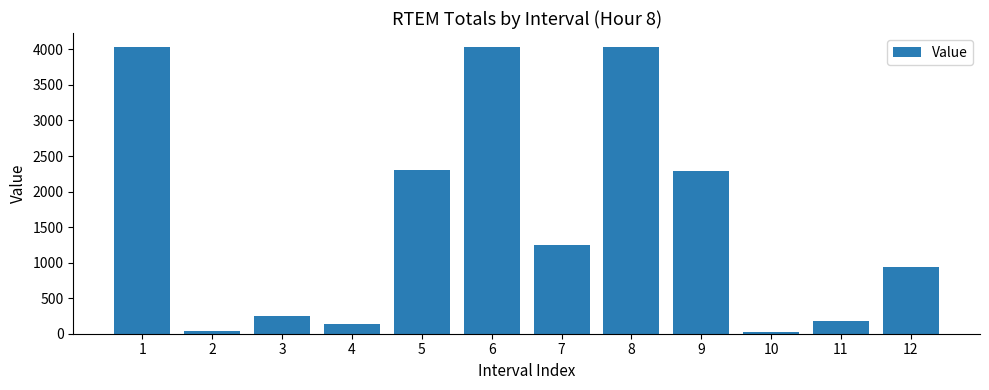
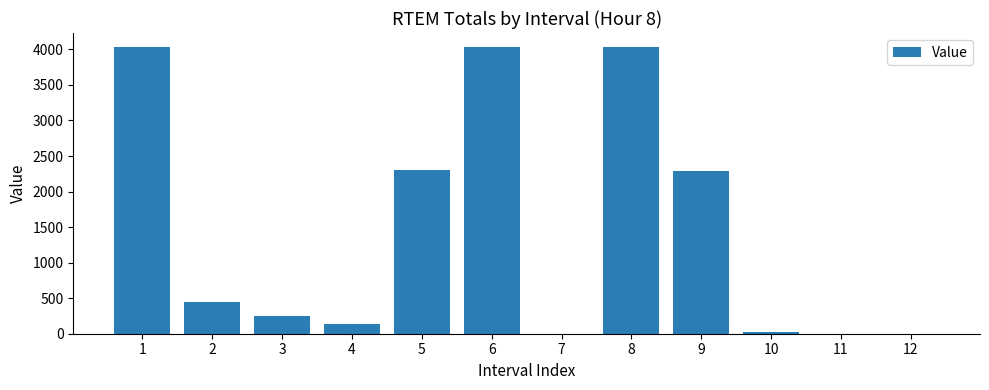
2: 0 -> 400
7: 1200 -> 0
11: 200 -> 0
12: 900 -> 0
